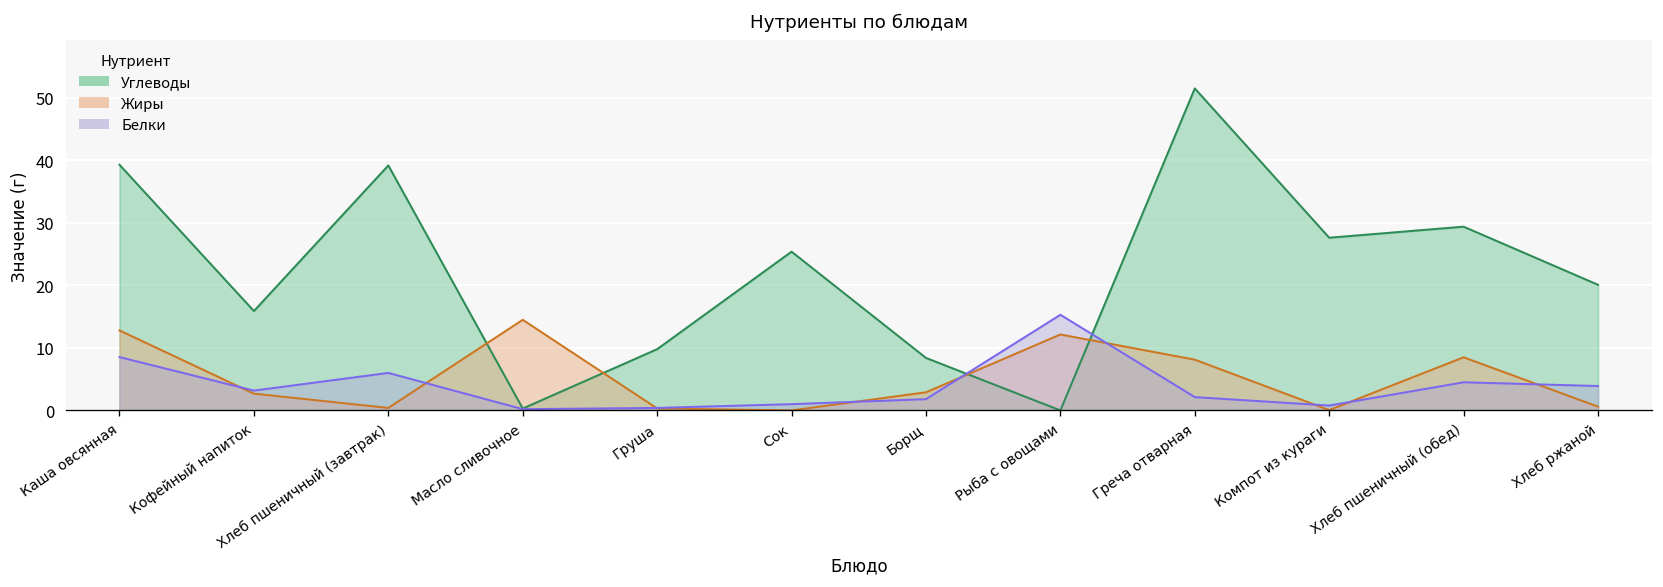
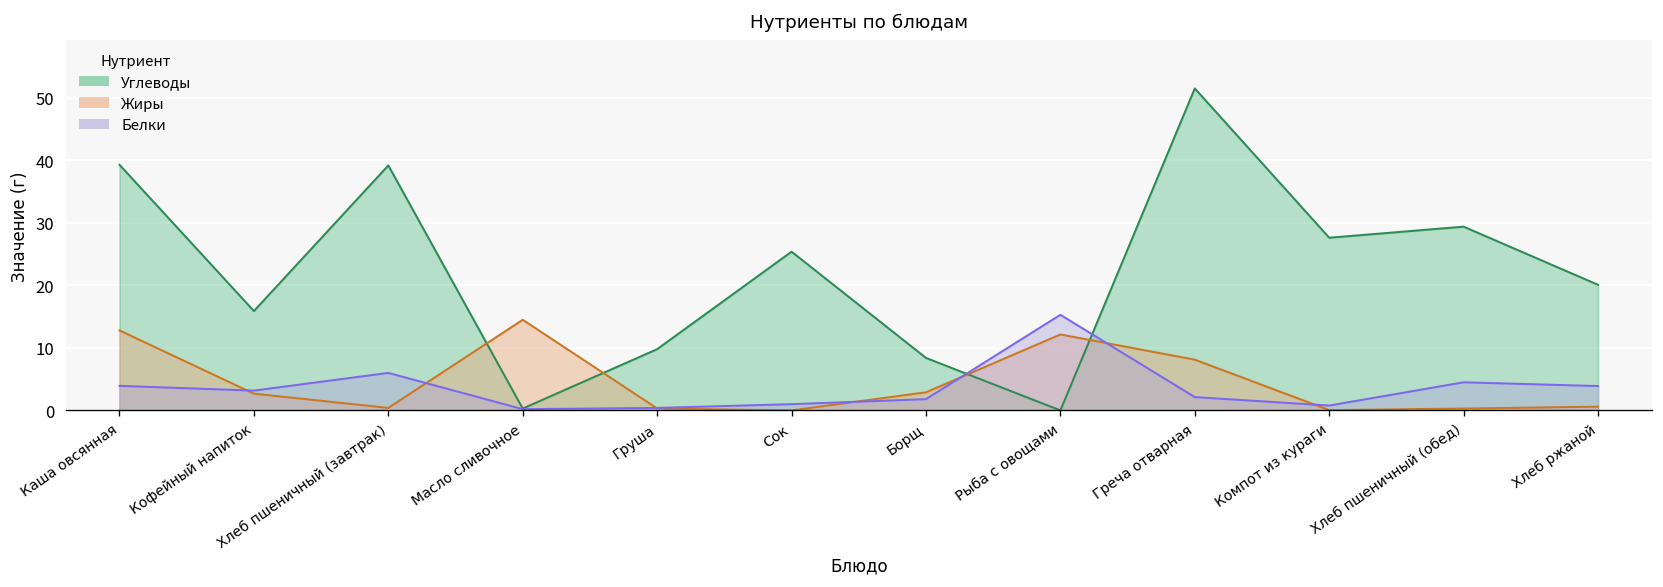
Белки, Каша овсянная: 9 -> 4
Жиры, Хлеб пшеничный (обед): 9 -> 0
